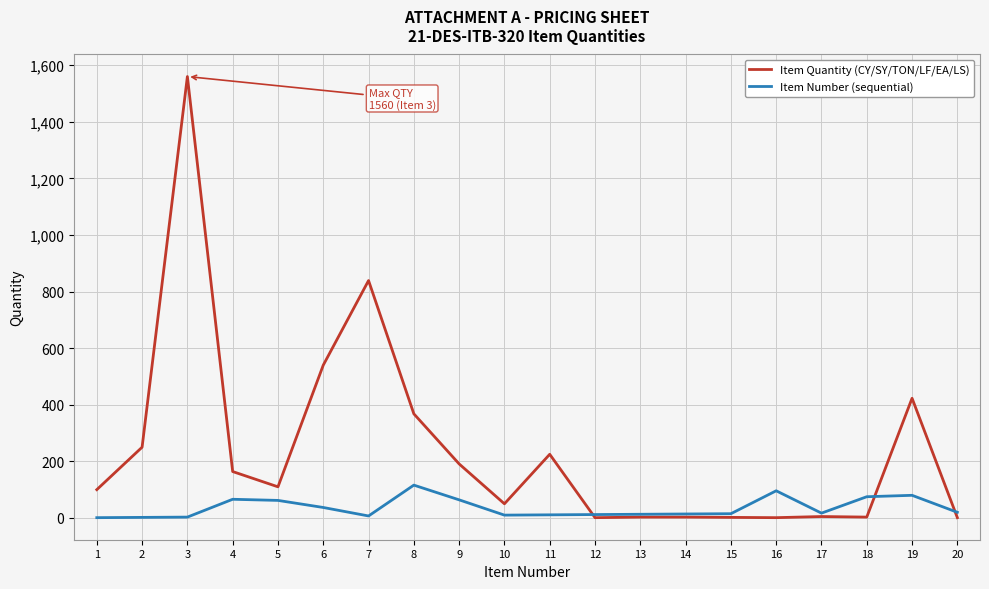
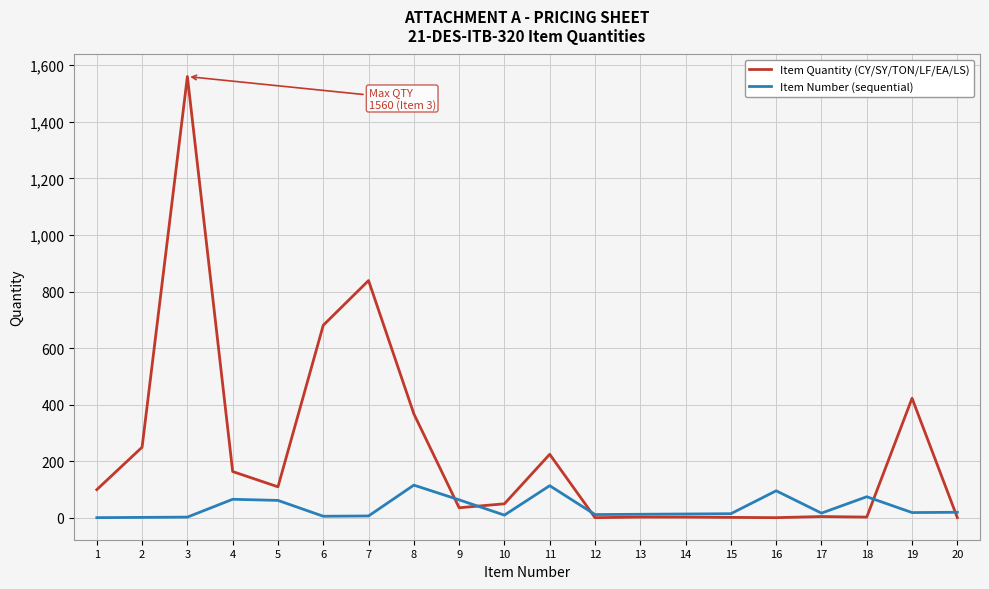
Item Quantity (CY/SY/TON/LF/EA/LS), 6: 540 -> 680
Item Number (sequential), 6: 40 -> 10
Item Quantity (CY/SY/TON/LF/EA/LS), 9: 190 -> 40
Item Number (sequential), 11: 10 -> 110
Item Number (sequential), 19: 80 -> 20
